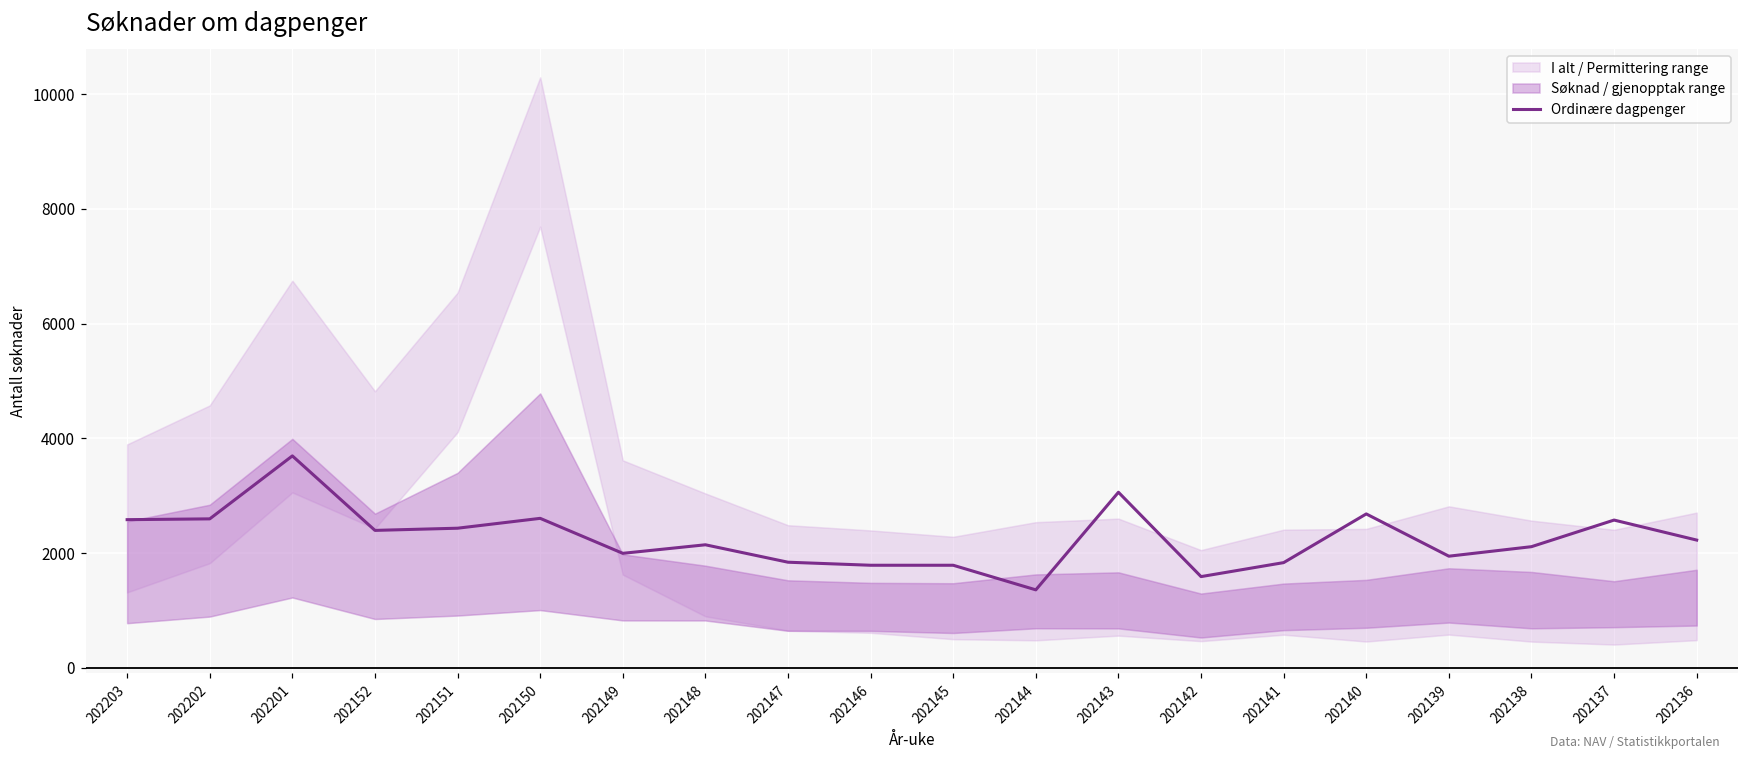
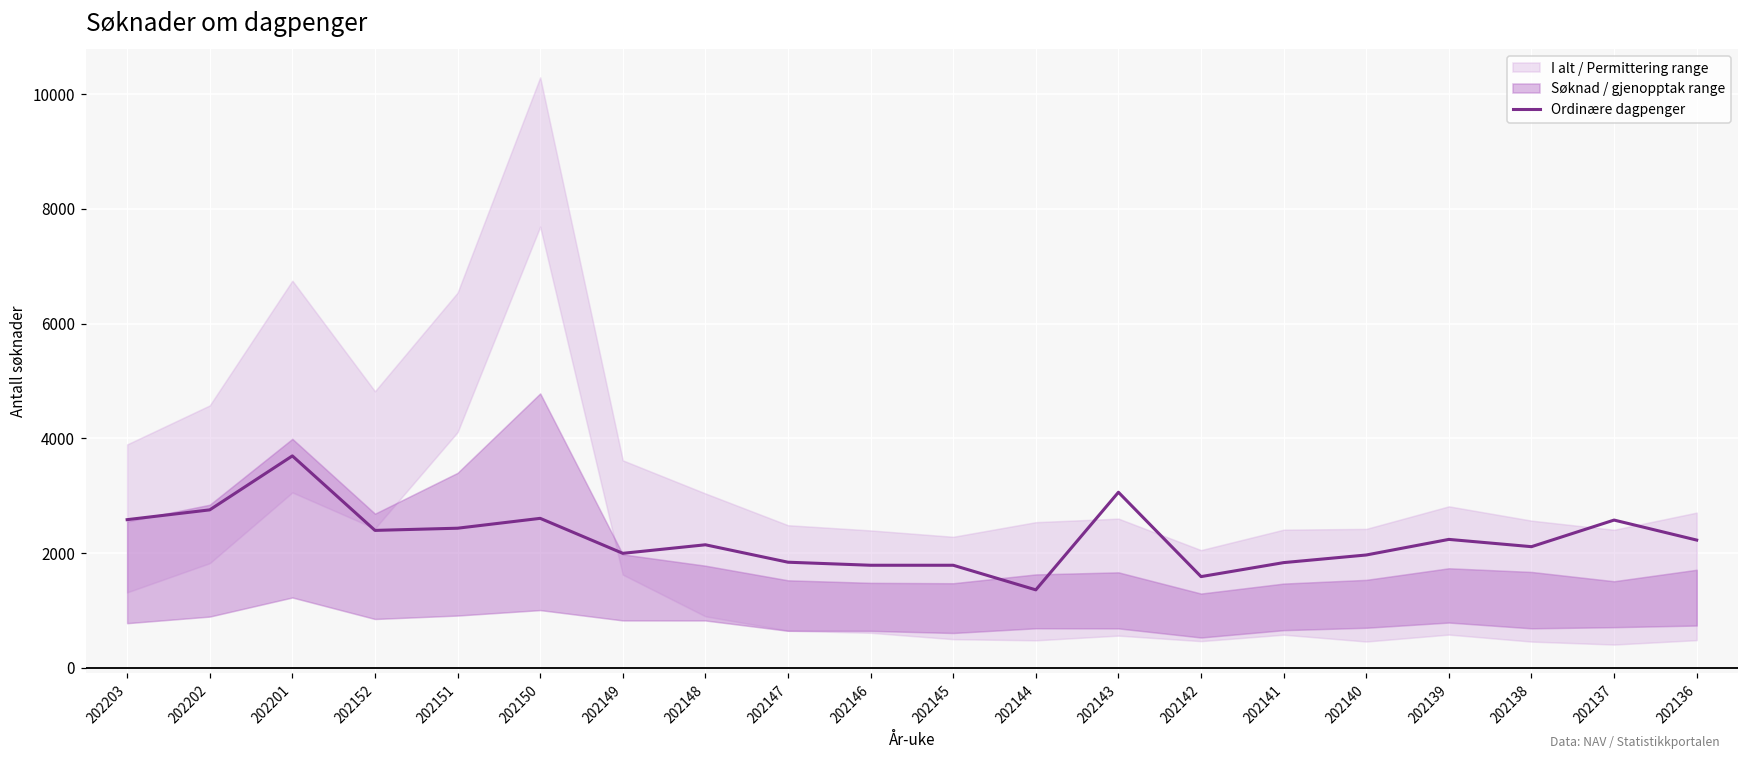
Ordinære dagpenger, 202202: 2600 -> 2800
Ordinære dagpenger, 202140: 2700 -> 2000
Ordinære dagpenger, 202139: 1900 -> 2200
